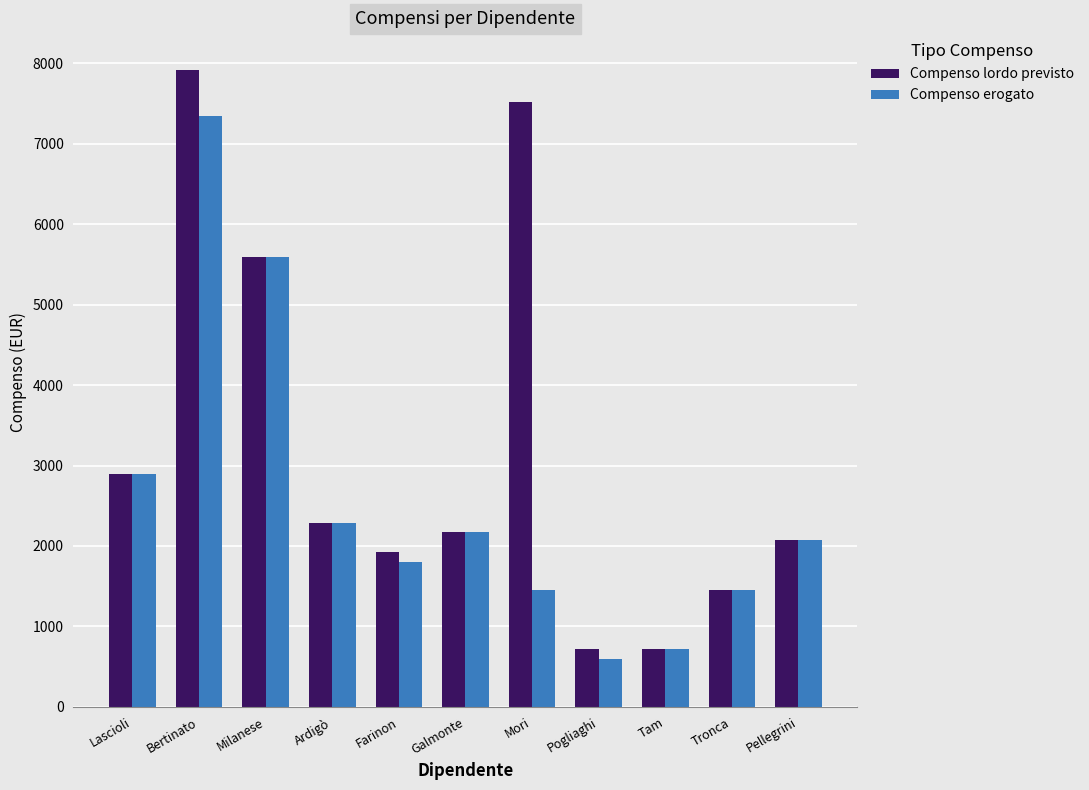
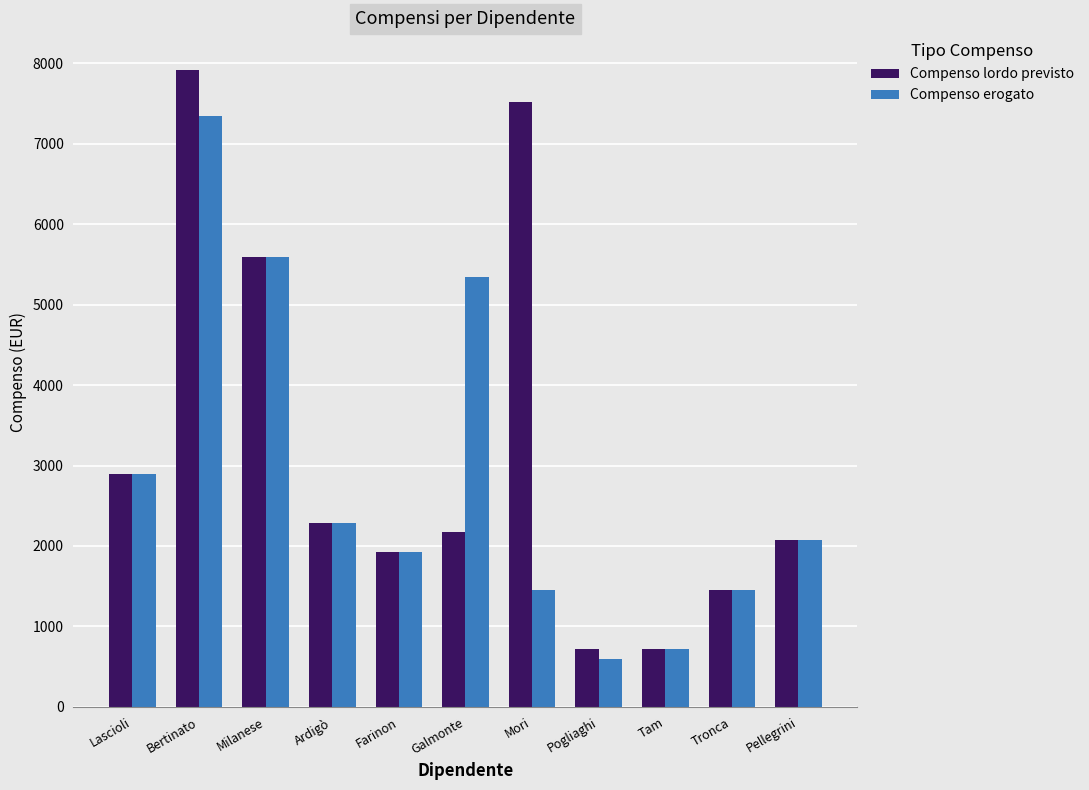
Compenso erogato, Farinon: 1800 -> 1900
Compenso erogato, Galmonte: 2200 -> 5400
